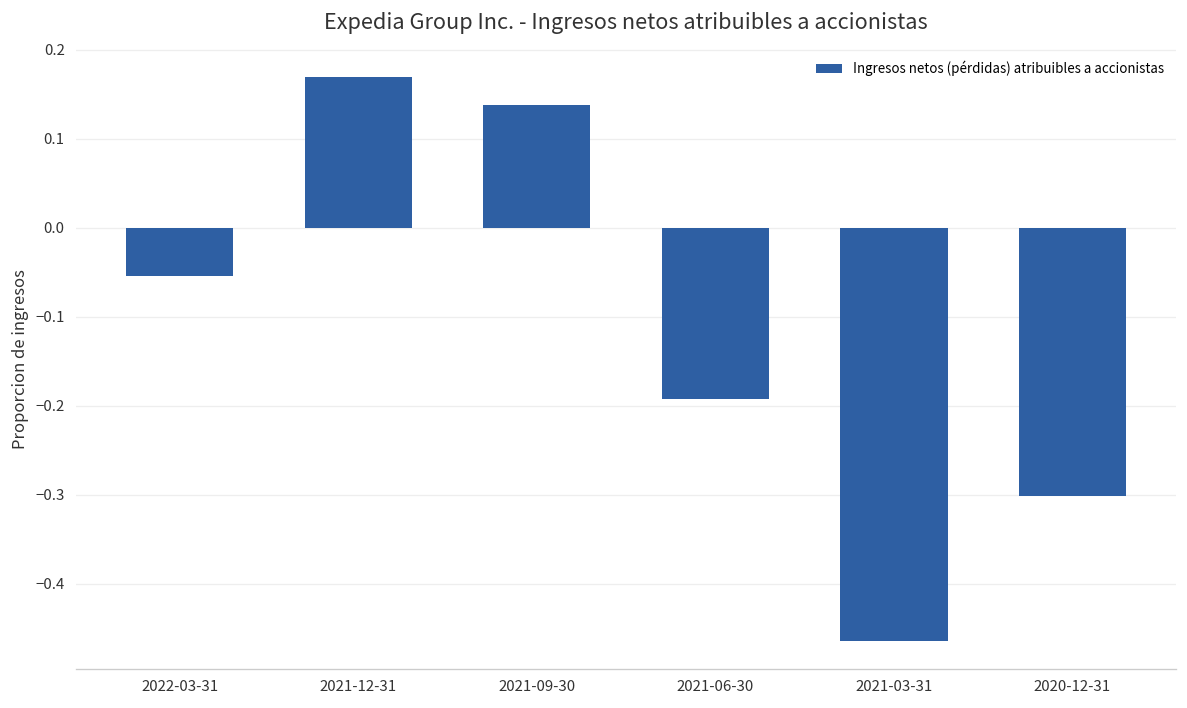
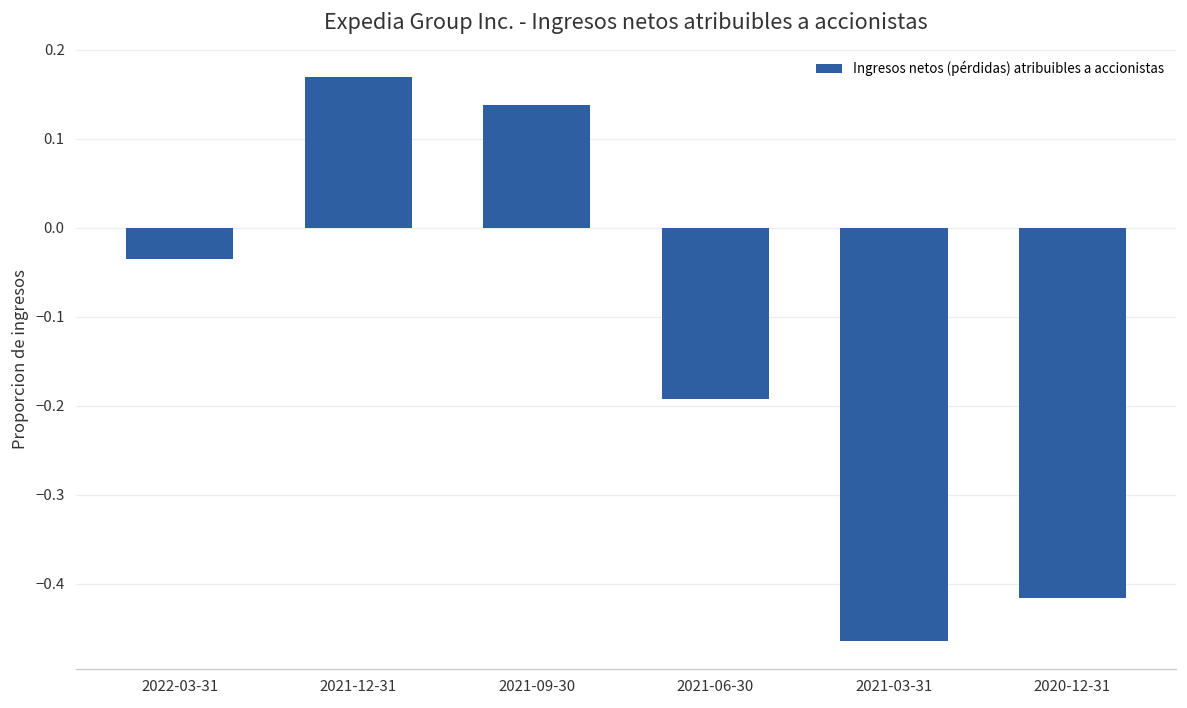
2022-03-31: -0.05 -> -0.04
2020-12-31: -0.30 -> -0.42
